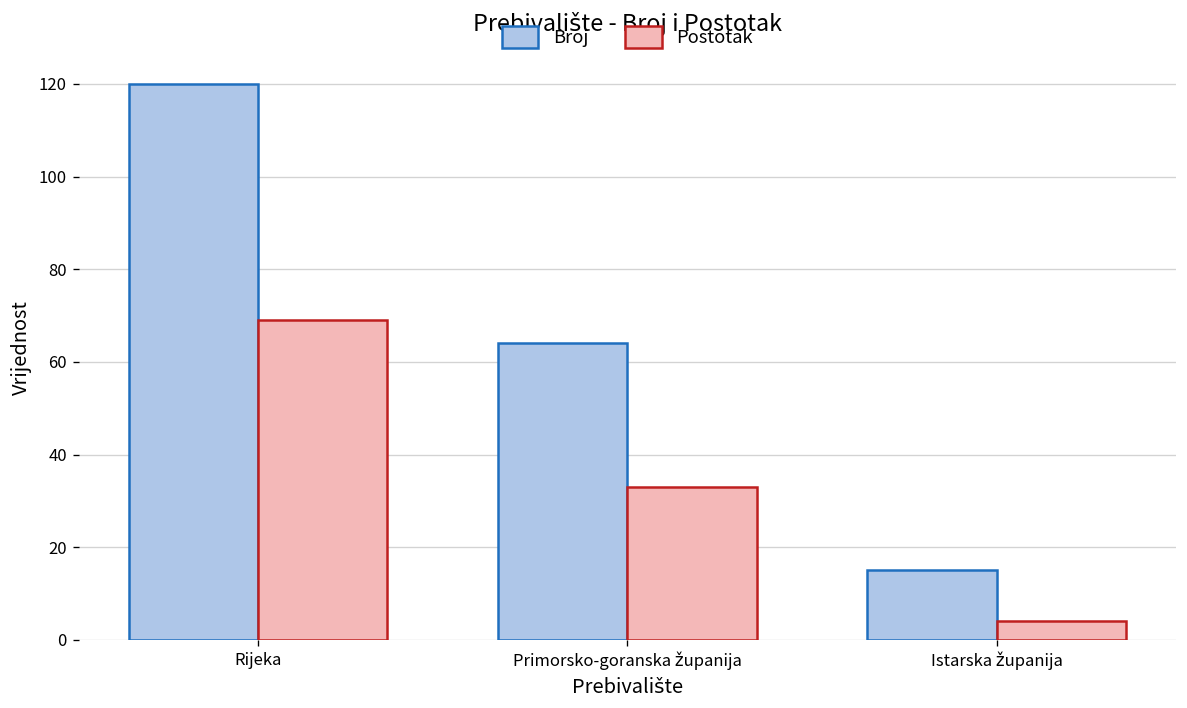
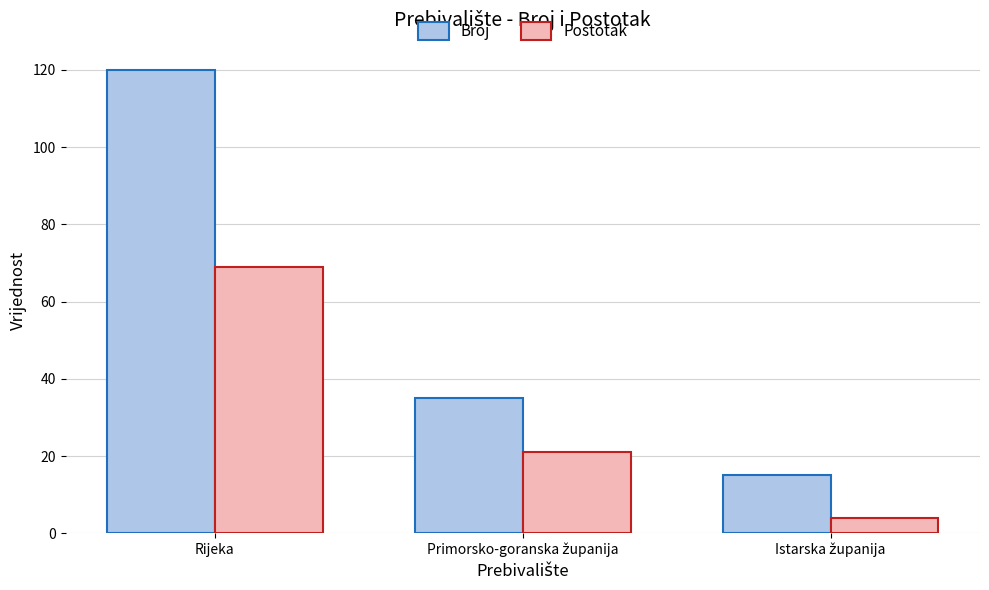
Broj, Primorsko-goranska županija: 64 -> 35
Postotak, Primorsko-goranska županija: 33 -> 21
